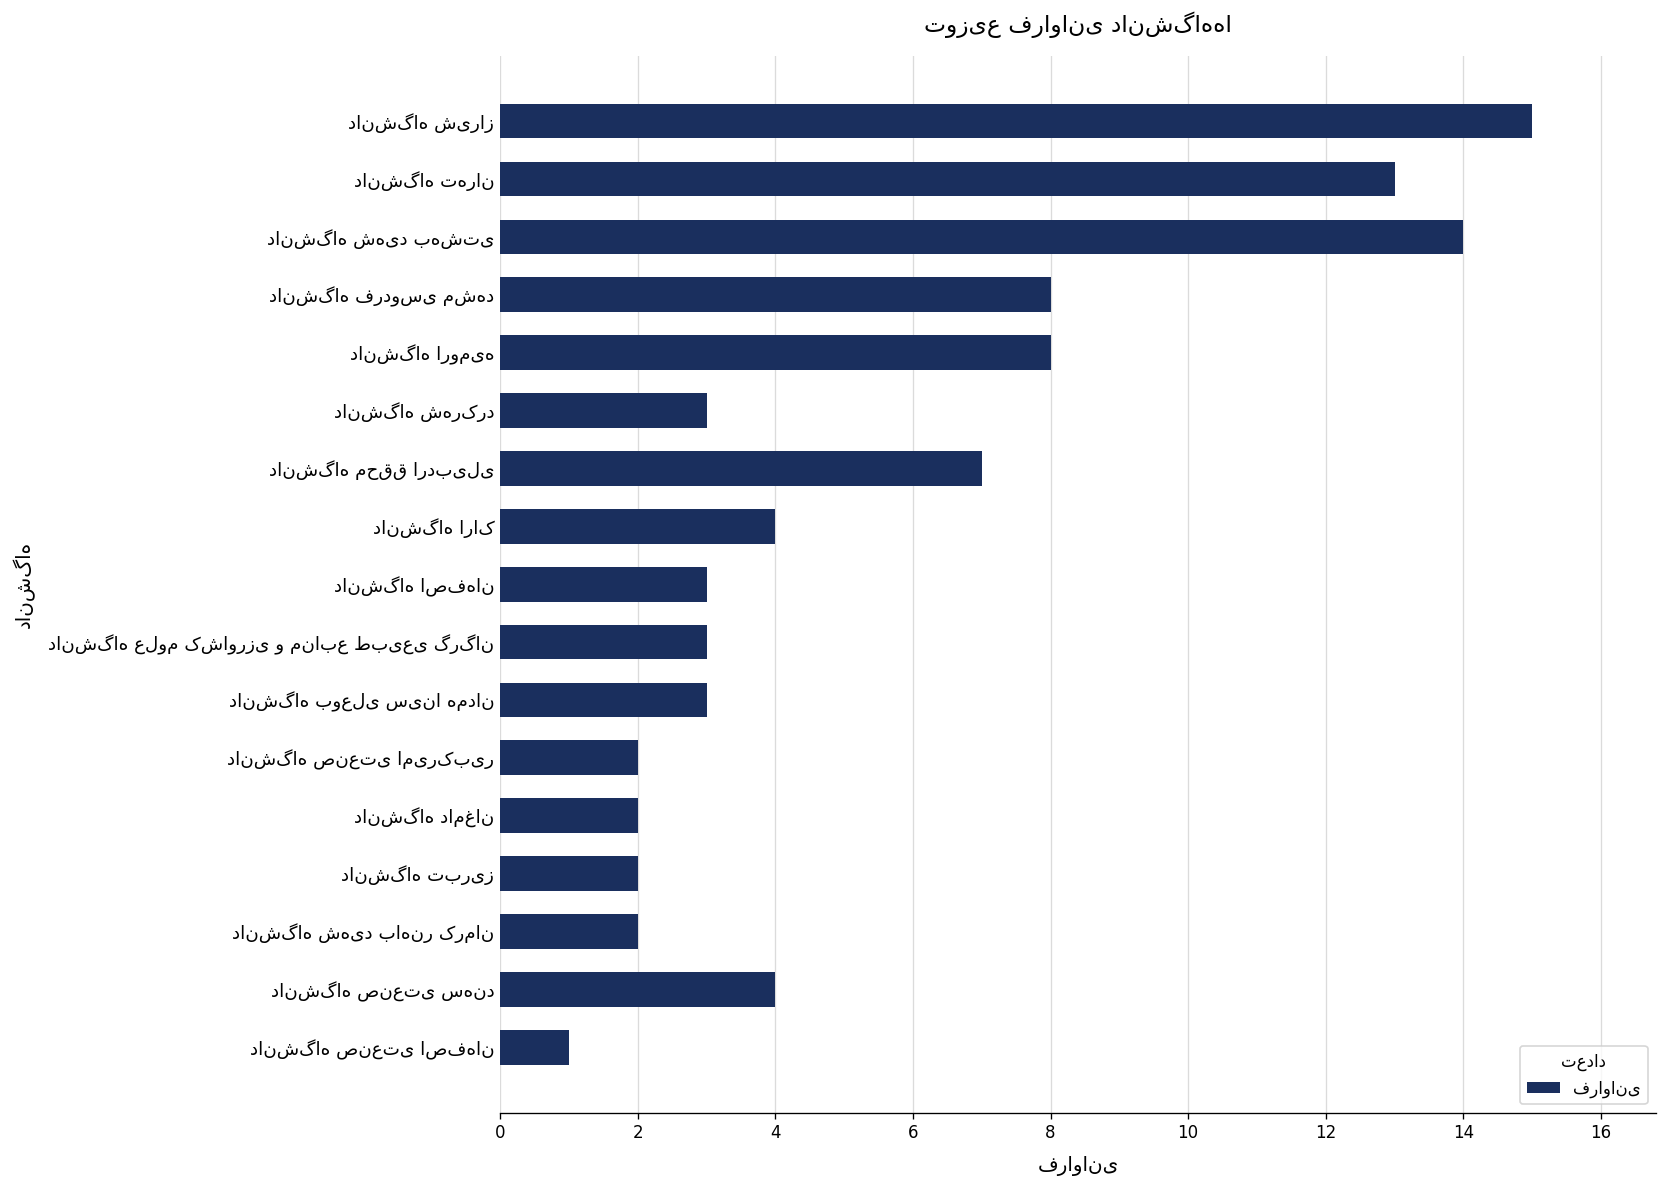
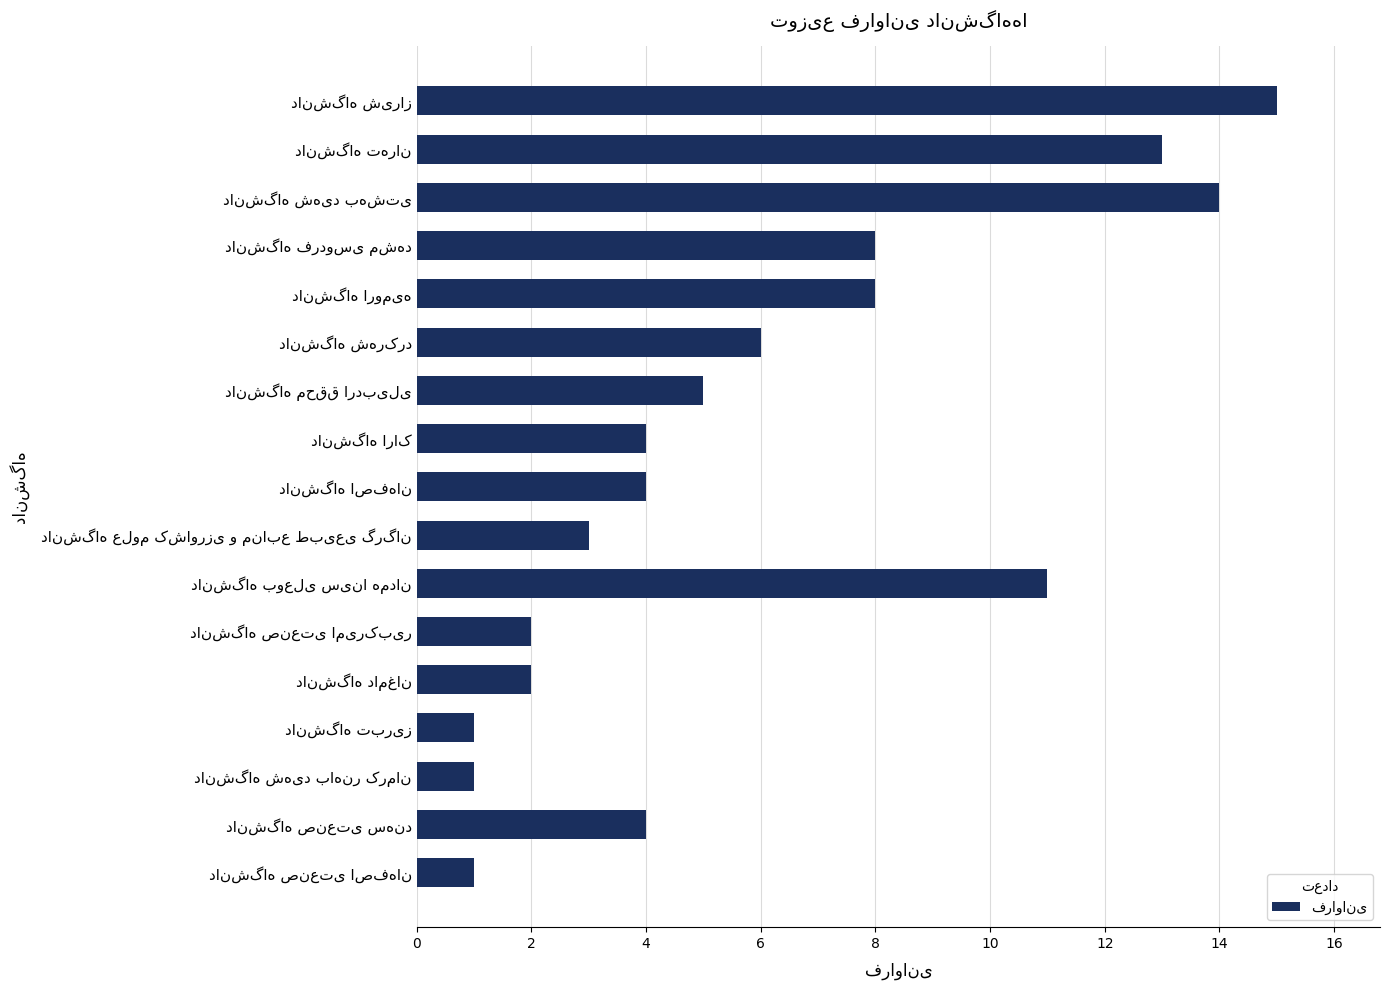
دانشگاه شهرکرد: 3 -> 6
دانشگاه محقق اردبیلی: 7 -> 5
دانشگاه اصفهان: 3 -> 4
دانشگاه بوعلی سینا همدان: 3 -> 11
دانشگاه تبریز: 2 -> 1
دانشگاه شهید باهنر کرمان: 2 -> 1
